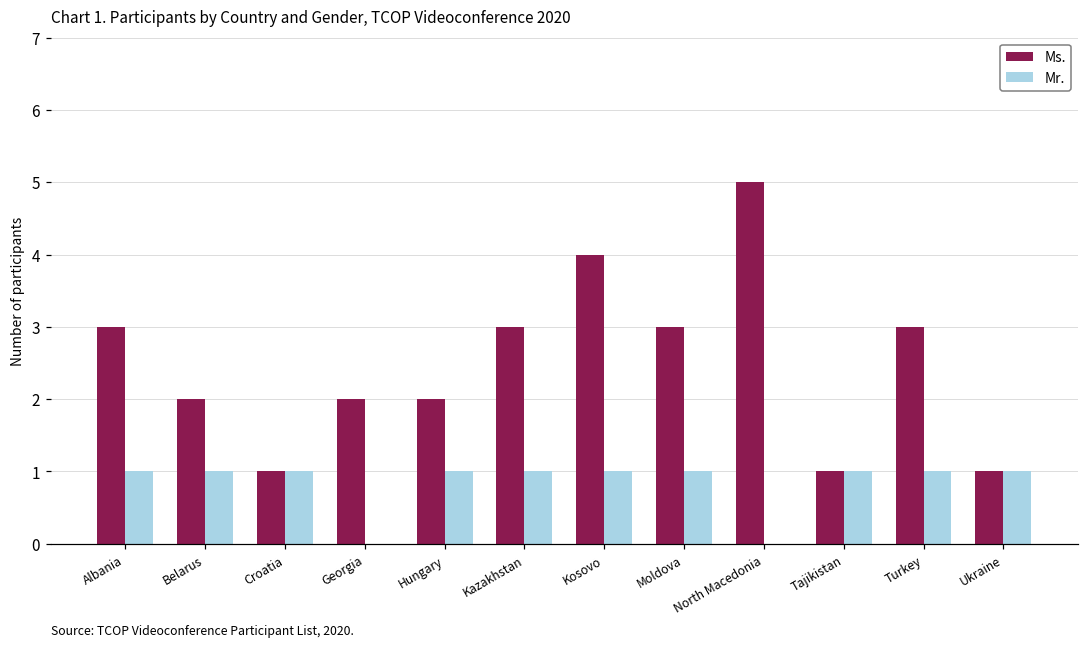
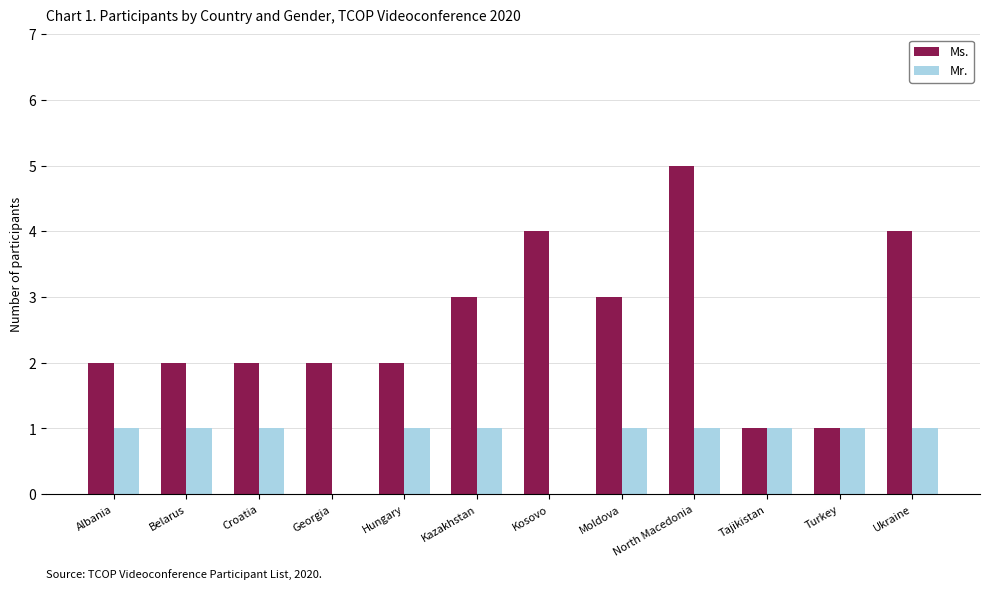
Ms., Albania: 3 -> 2
Ms., Croatia: 1 -> 2
Mr., Kosovo: 1 -> 0
Mr., North Macedonia: 0 -> 1
Ms., Turkey: 3 -> 1
Ms., Ukraine: 1 -> 4
